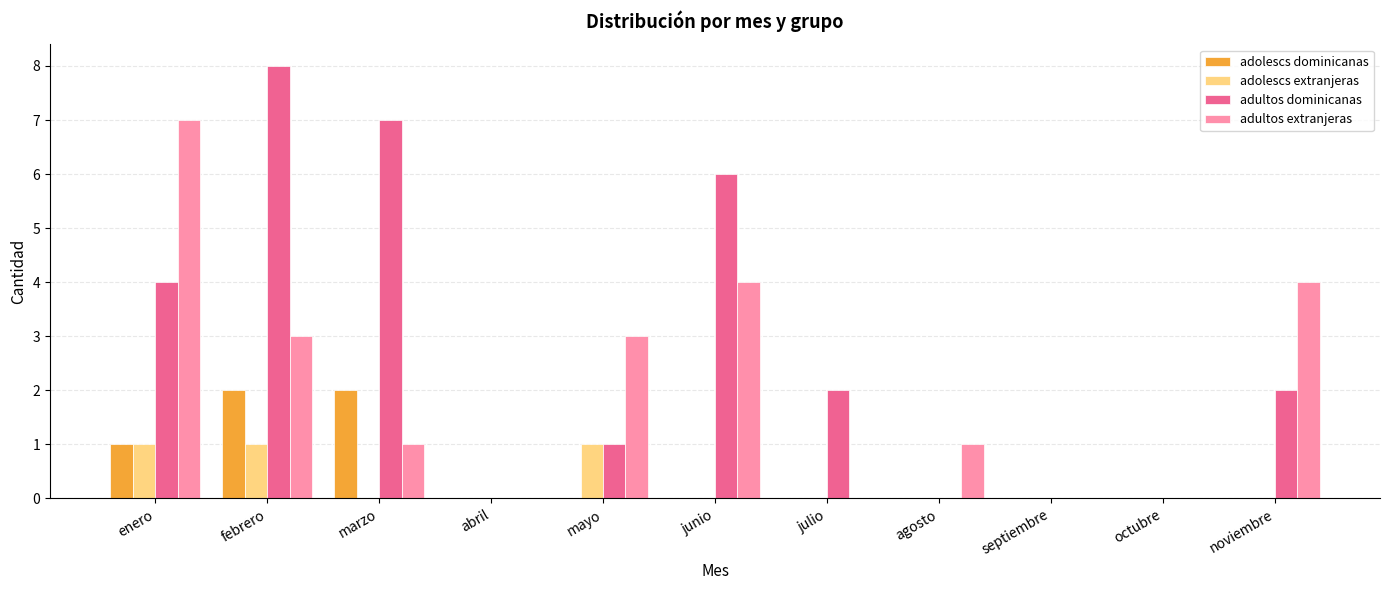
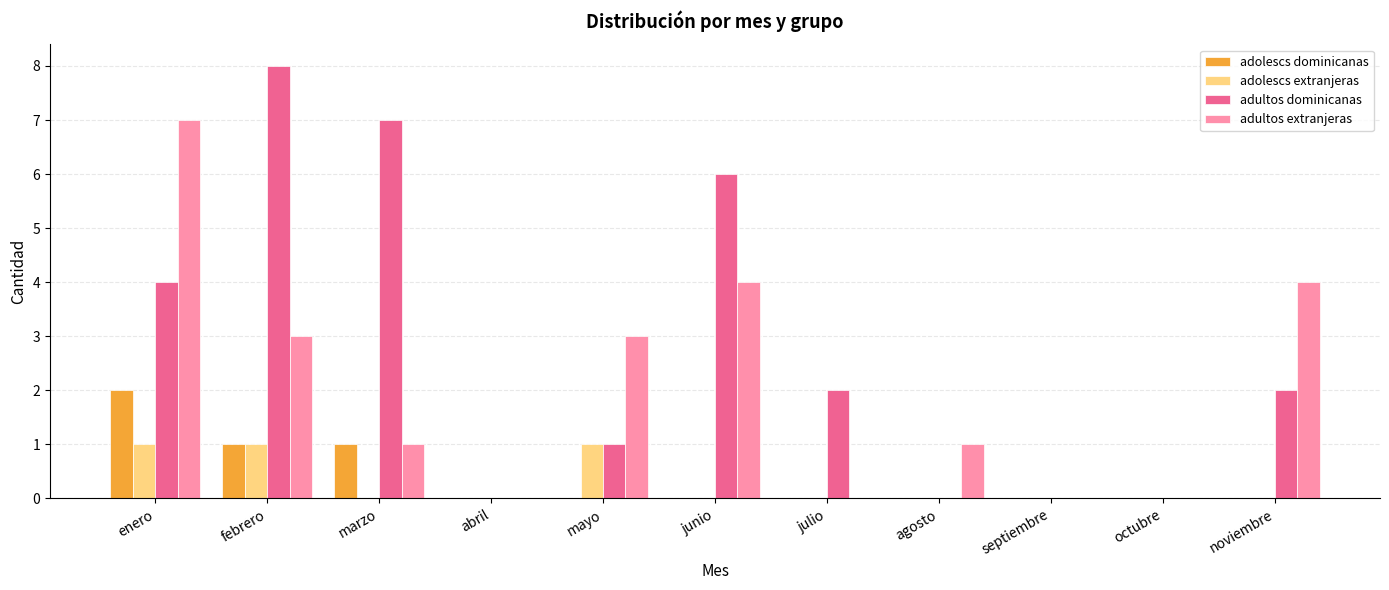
adolescs dominicanas, enero: 1 -> 2
adolescs dominicanas, febrero: 2 -> 1
adolescs dominicanas, marzo: 2 -> 1
